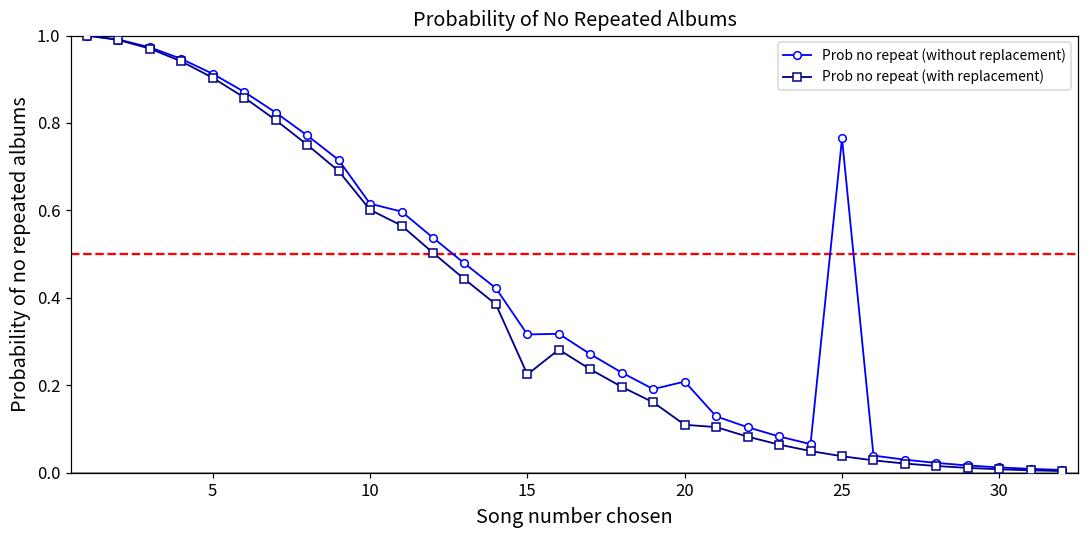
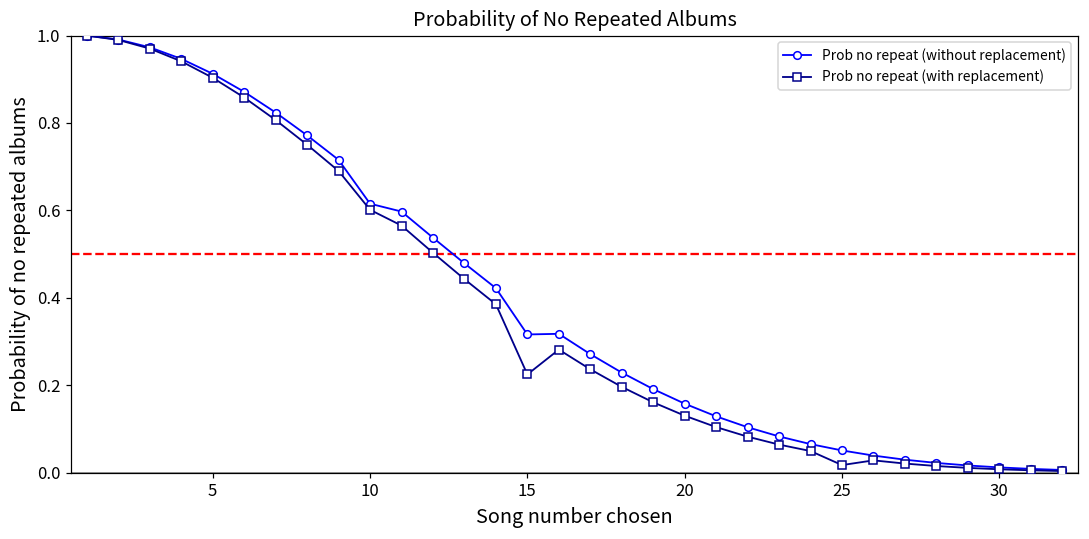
Prob no repeat (without replacement), 20: 0.21 -> 0.16
Prob no repeat (with replacement), 20: 0.11 -> 0.13
Prob no repeat (without replacement), 25: 0.76 -> 0.05
Prob no repeat (with replacement), 25: 0.04 -> 0.02
